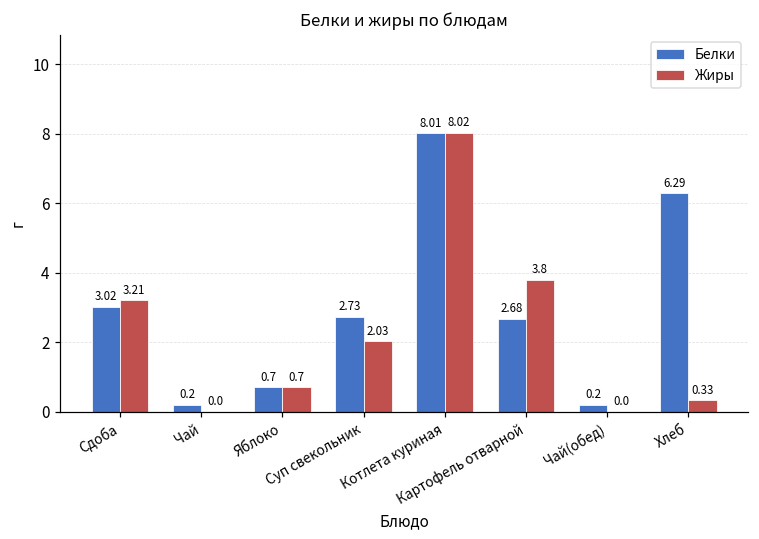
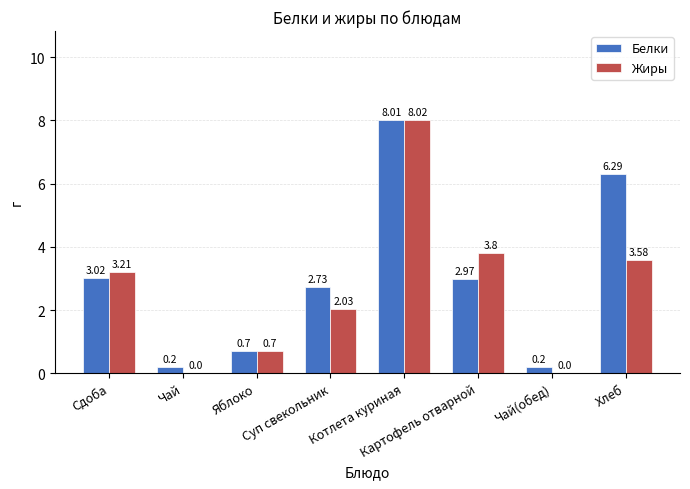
Белки, Картофель отварной: 2.68 -> 2.97
Жиры, Хлеб: 0.33 -> 3.58
